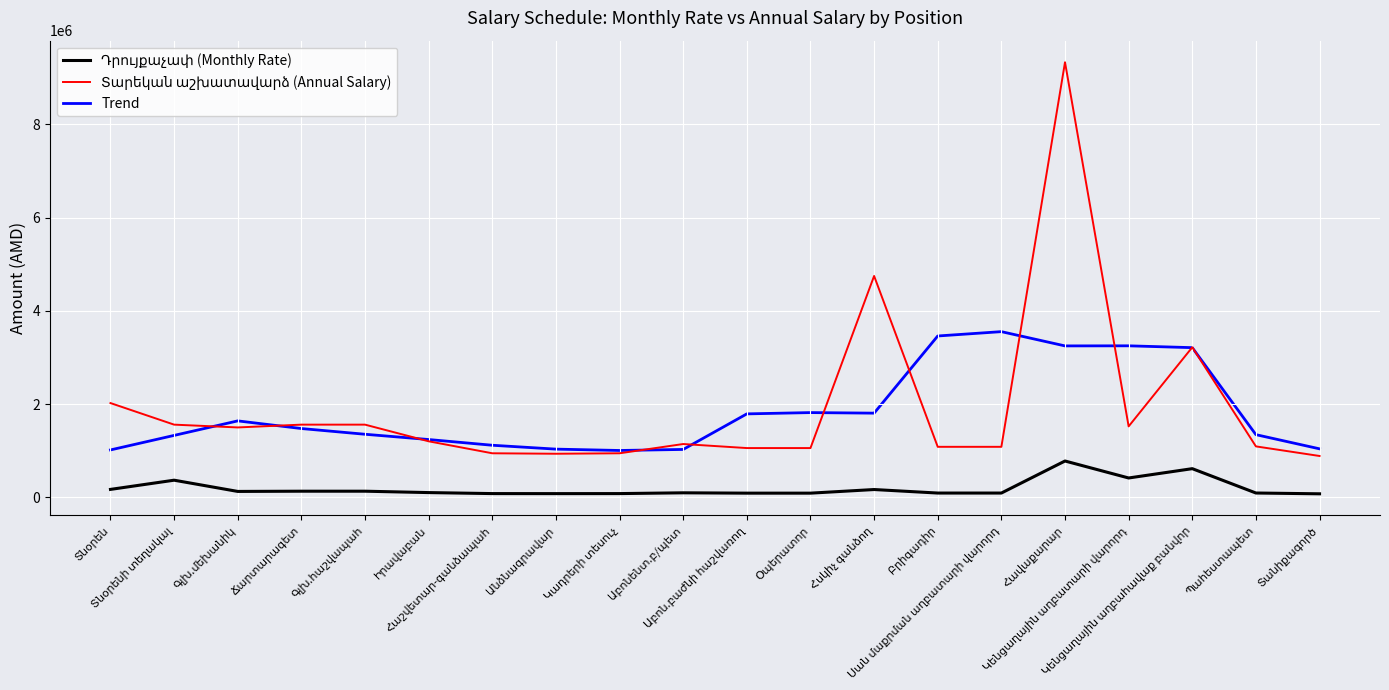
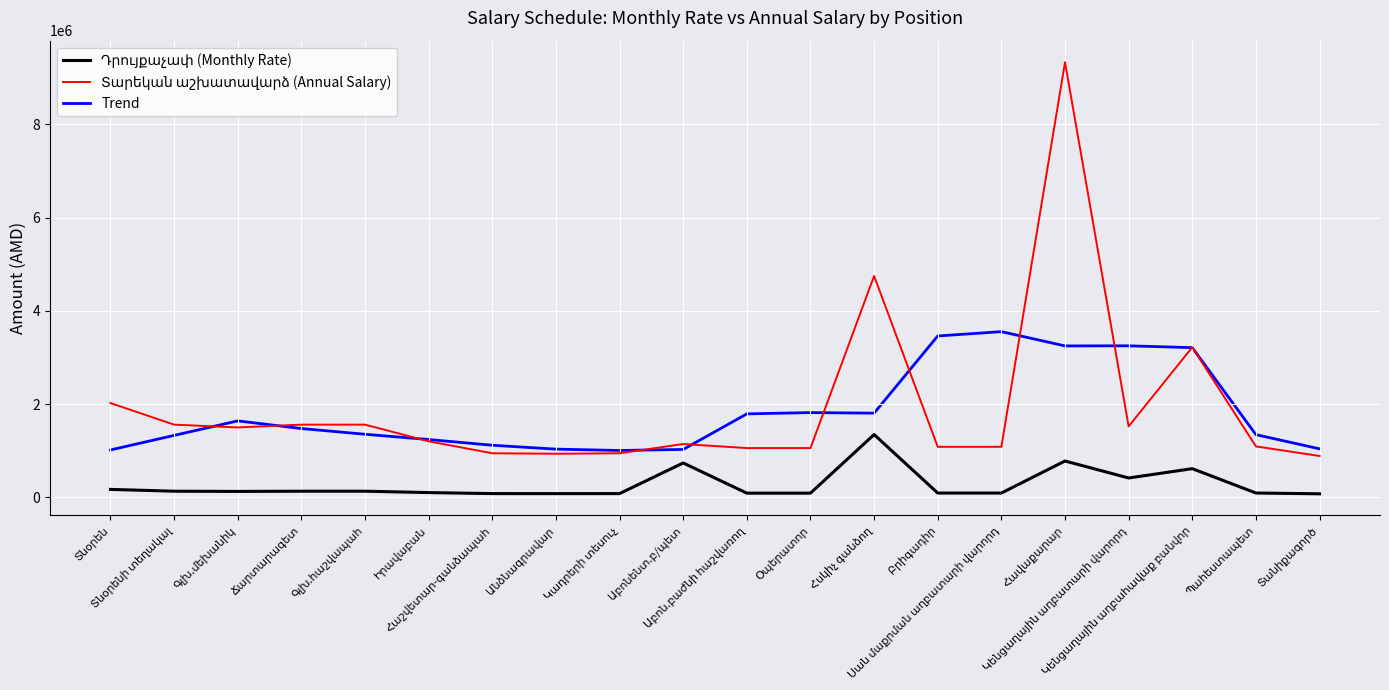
Դրույքաչափ (Monthly Rate), Տնօրենի տեղակալ: 400000 -> 100000
Դրույքաչափ (Monthly Rate), Աբոնենտ.բ/պետ: 100000 -> 700000
Դրույքաչափ (Monthly Rate), Հսկիչ գանձող: 200000 -> 1300000
